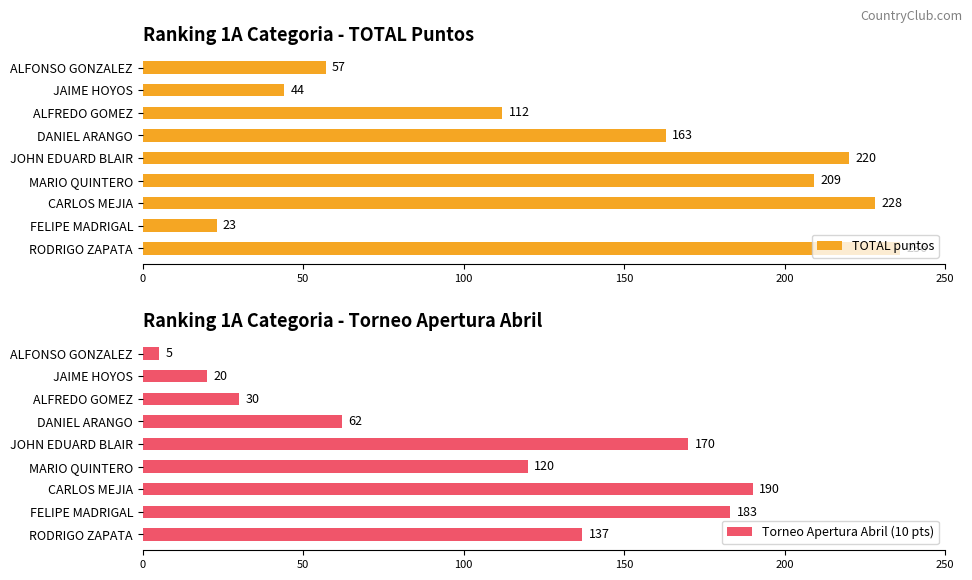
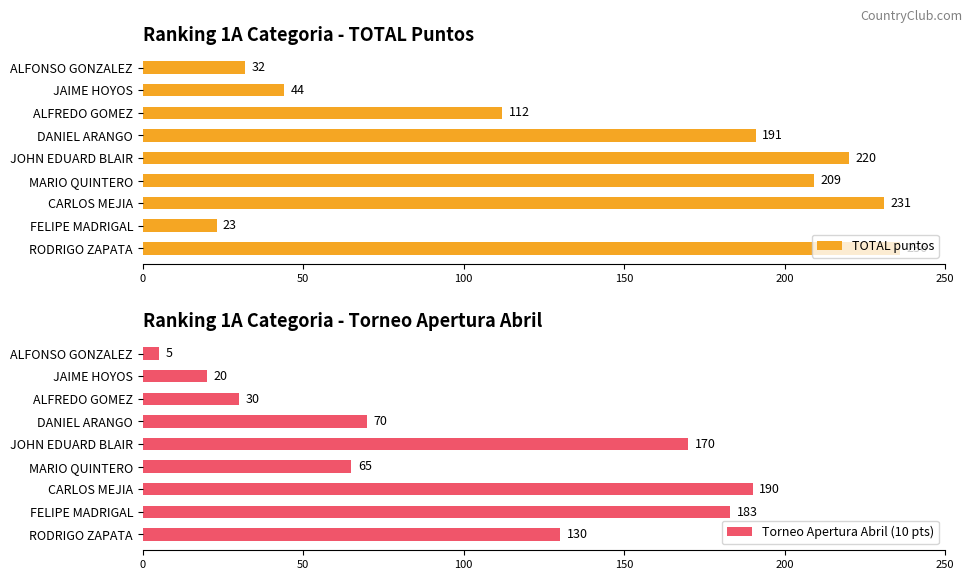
Ranking 1A Categoria - TOTAL Puntos, ALFONSO GONZALEZ: 57 -> 32
Ranking 1A Categoria - TOTAL Puntos, DANIEL ARANGO: 163 -> 191
Ranking 1A Categoria - TOTAL Puntos, CARLOS MEJIA: 228 -> 231
Ranking 1A Categoria - Torneo Apertura Abril, DANIEL ARANGO: 62 -> 70
Ranking 1A Categoria - Torneo Apertura Abril, MARIO QUINTERO: 120 -> 65
Ranking 1A Categoria - Torneo Apertura Abril, RODRIGO ZAPATA: 137 -> 130
